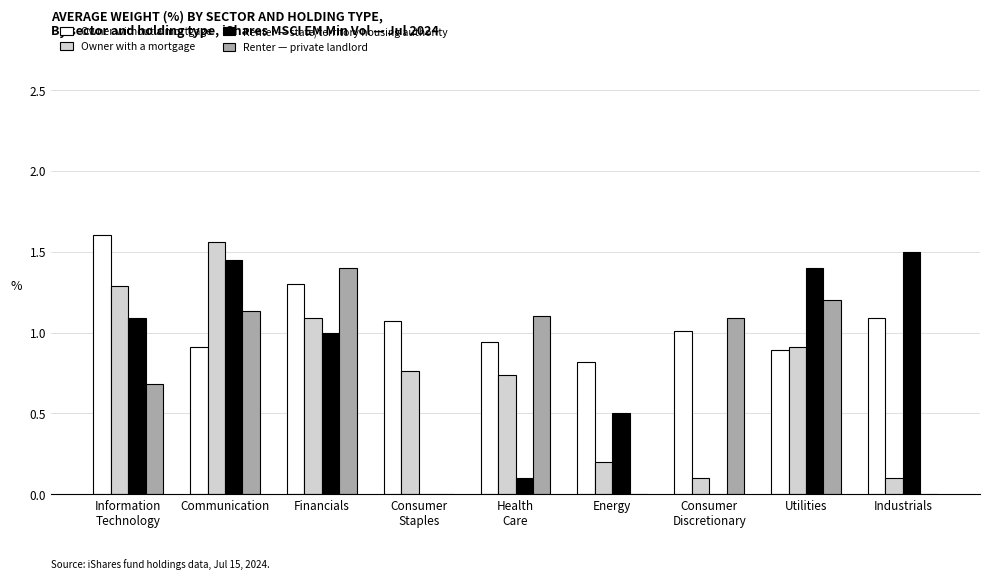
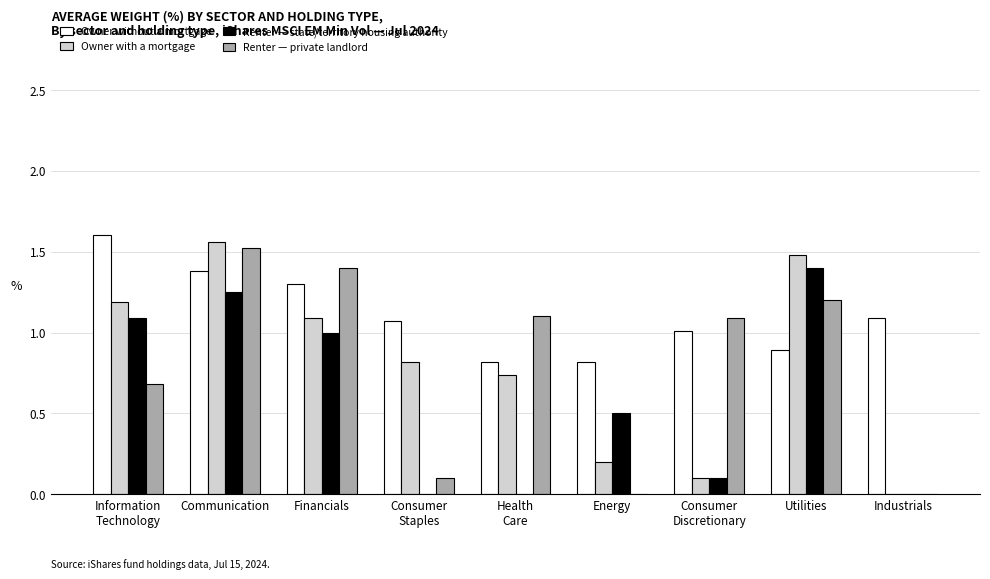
Owner with a mortgage, Information Technology: 1.29 -> 1.19
Owner without a mortgage, Communication: 0.91 -> 1.38
Renter — state/territory housing authority, Communication: 1.45 -> 1.25
Renter — private landlord, Communication: 1.13 -> 1.52
Owner with a mortgage, Consumer Staples: 0.76 -> 0.82
Renter — private landlord, Consumer Staples: 0.0 -> 0.1
Owner without a mortgage, Health Care: 0.94 -> 0.82
Renter — state/territory housing authority, Health Care: 0.1 -> 0.0
Renter — state/territory housing authority, Consumer Discretionary: 0.0 -> 0.1
Owner with a mortgage, Utilities: 0.91 -> 1.48
Owner with a mortgage, Industrials: 0.1 -> 0.0
Renter — state/territory housing authority, Industrials: 1.5 -> 0.0
